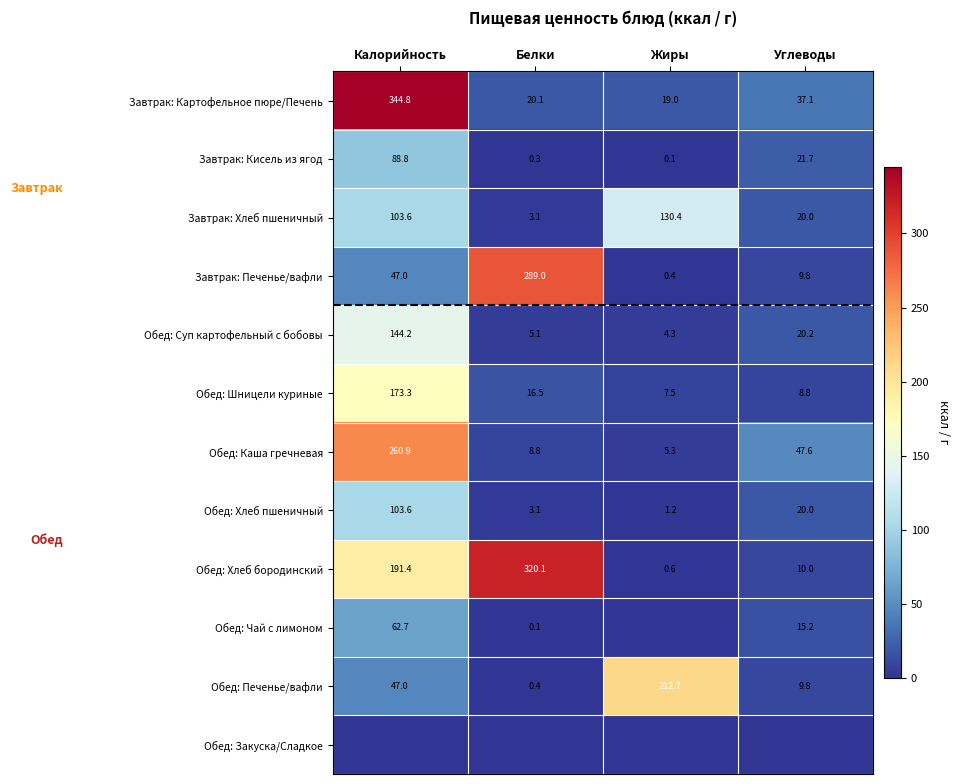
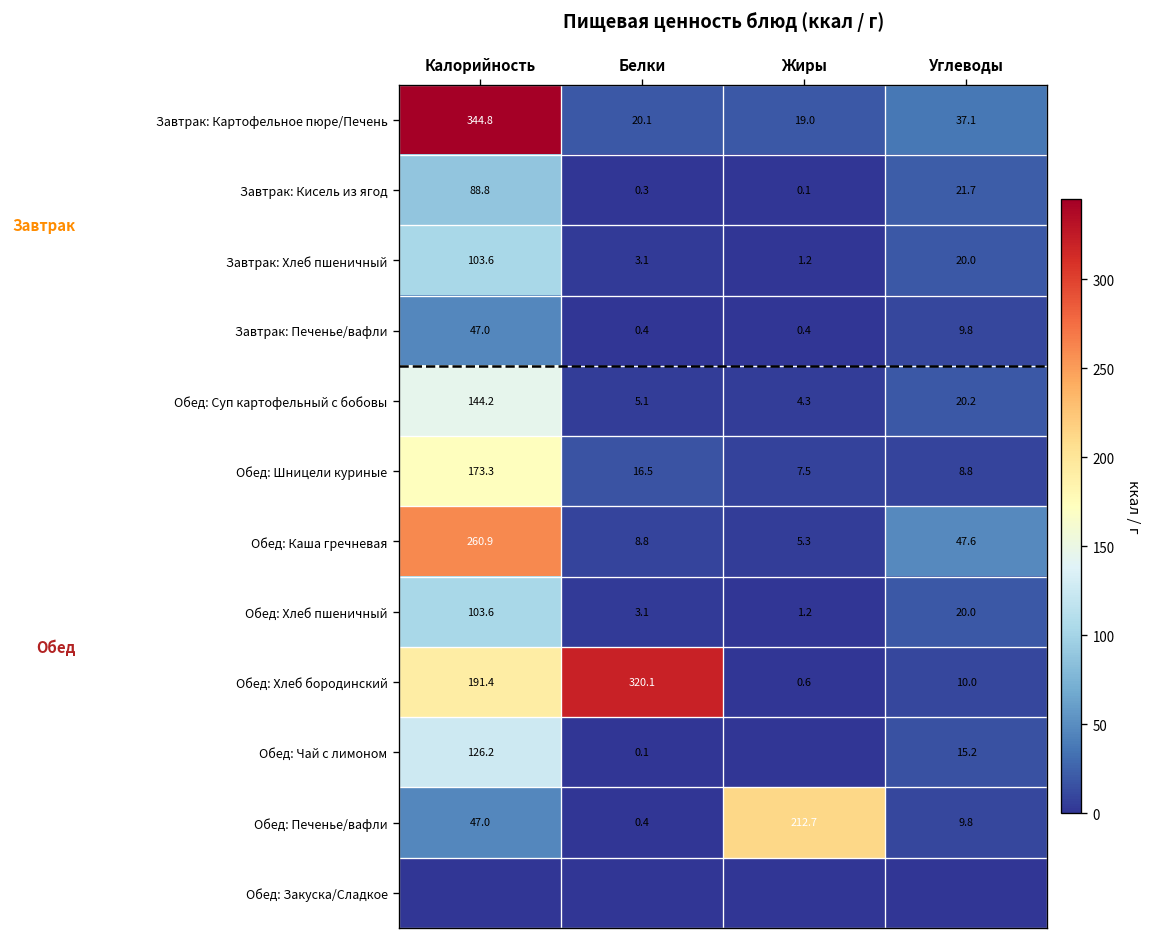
Завтрак: Хлеб пшеничный, Жиры: 130.4 -> 1.2
Завтрак: Печенье/вафли, Белки: 289.0 -> 0.4
Обед: Чай с лимоном, Калорийность: 62.7 -> 126.2
